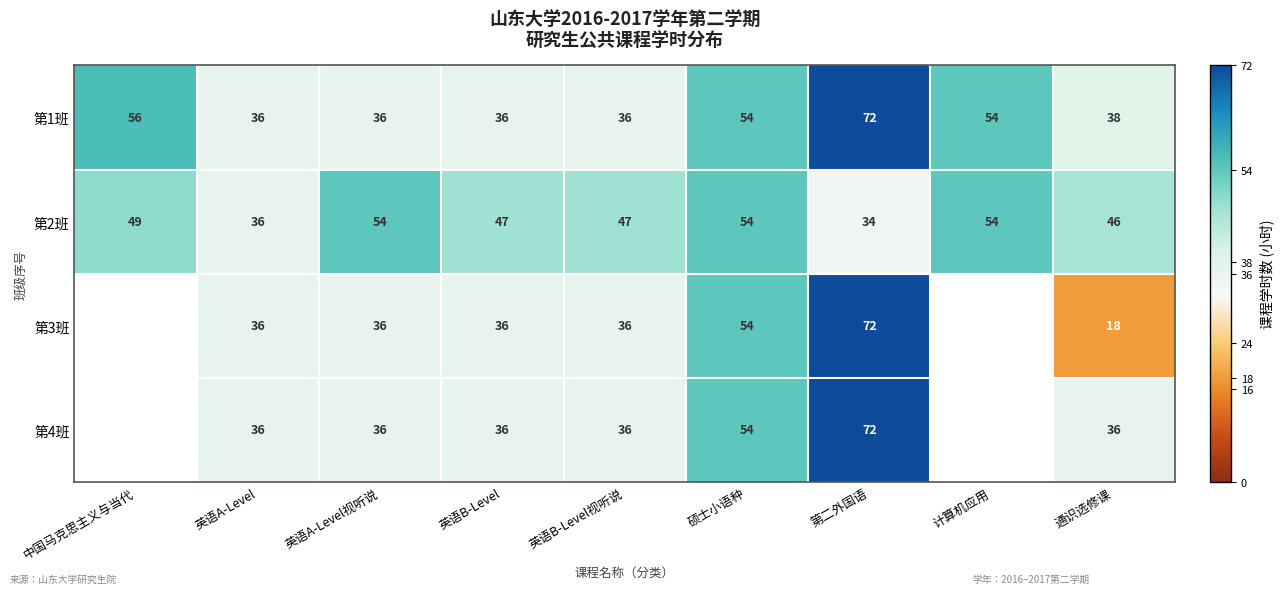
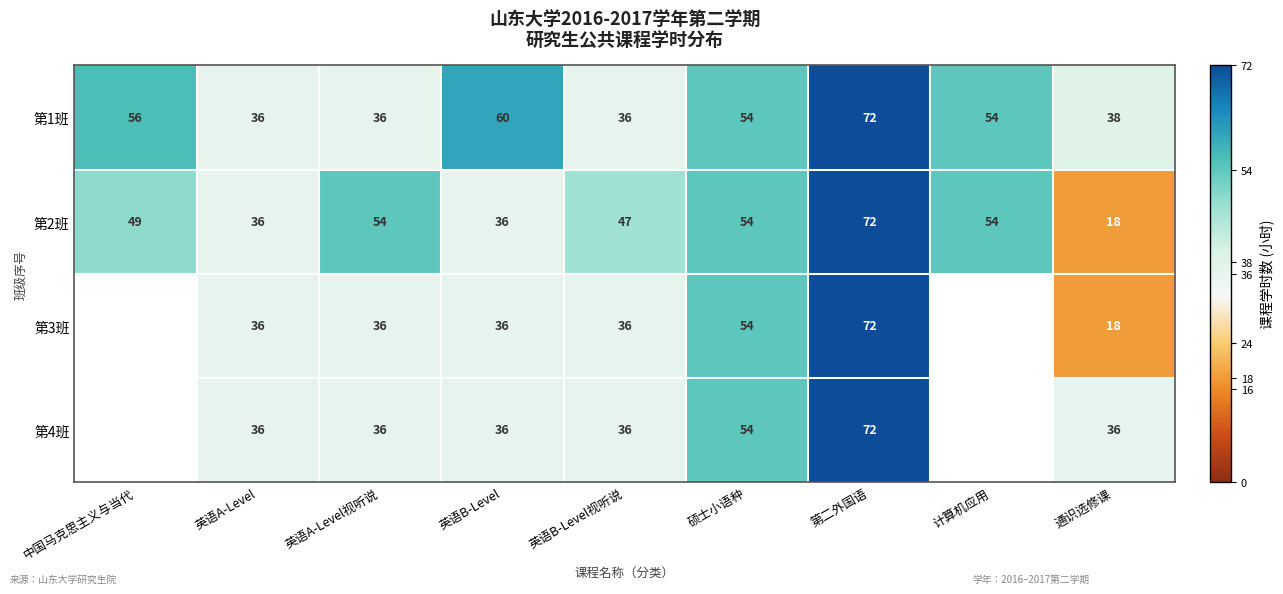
第1班, 英语B-Level: 36 -> 60
第2班, 英语B-Level: 47 -> 36
第2班, 第二外国语: 34 -> 72
第2班, 通识选修课: 46 -> 18
